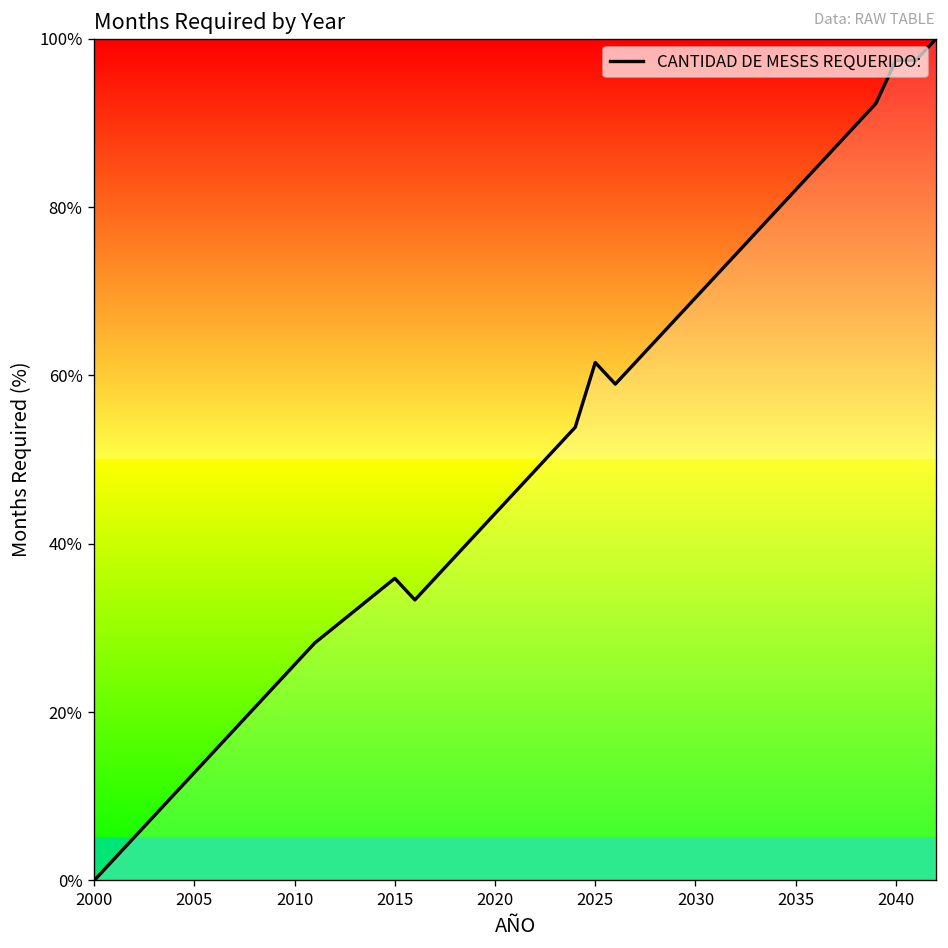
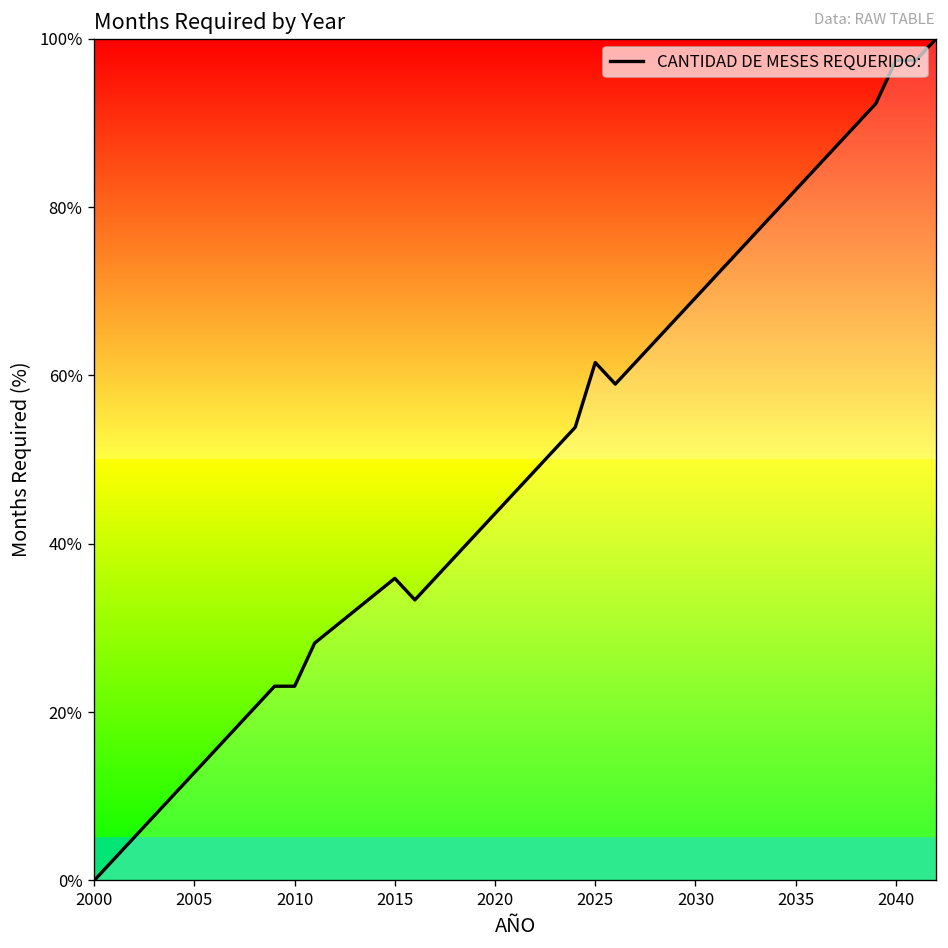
CANTIDAD DE MESES REQUERIDO:, 2010: 26% -> 23%
